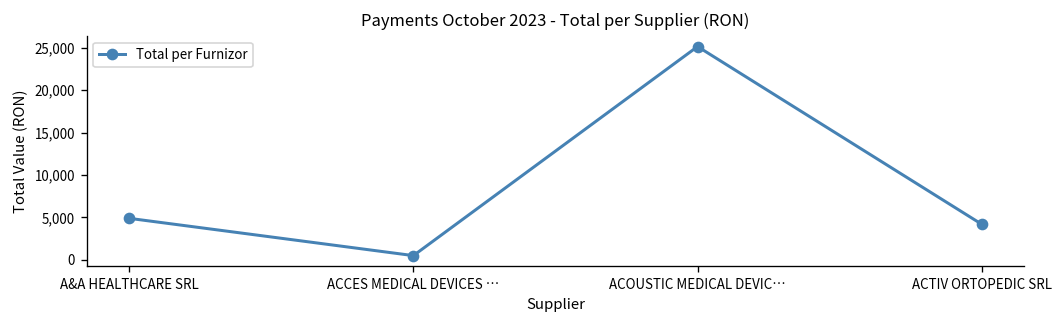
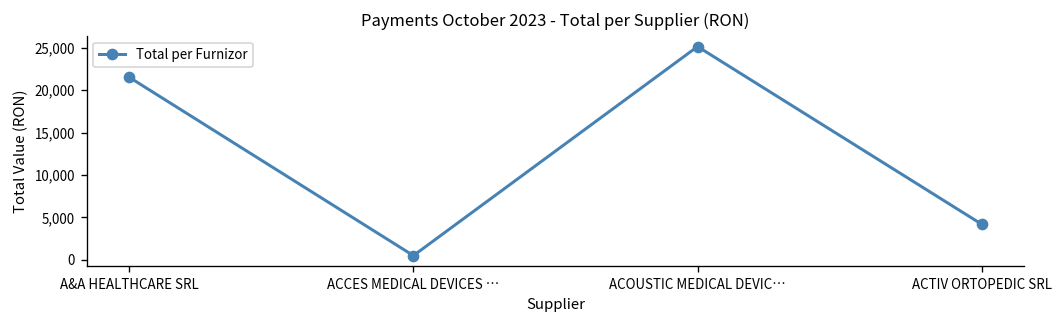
A&A HEALTHCARE SRL: 5,000 -> 22,000
